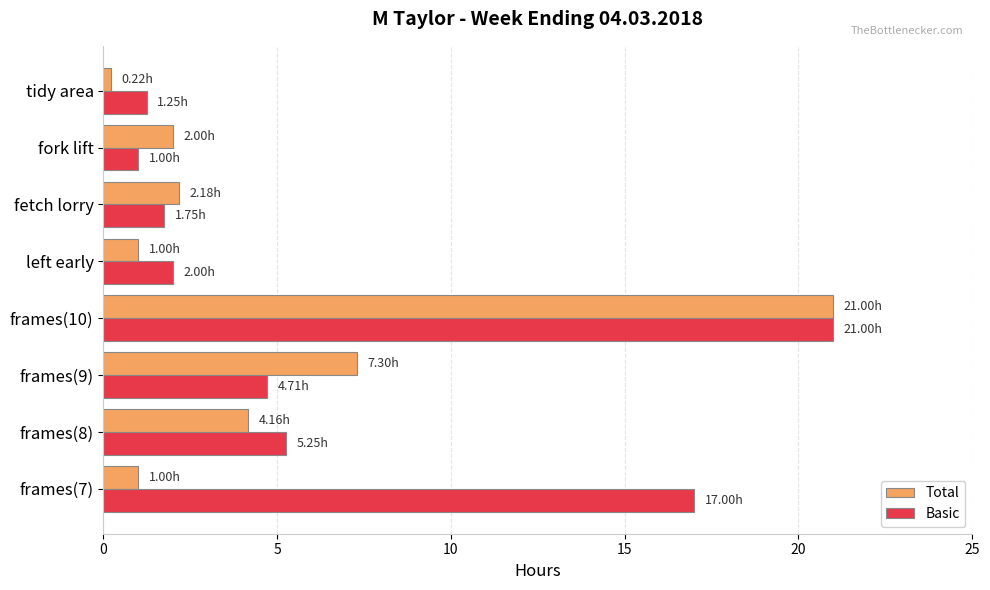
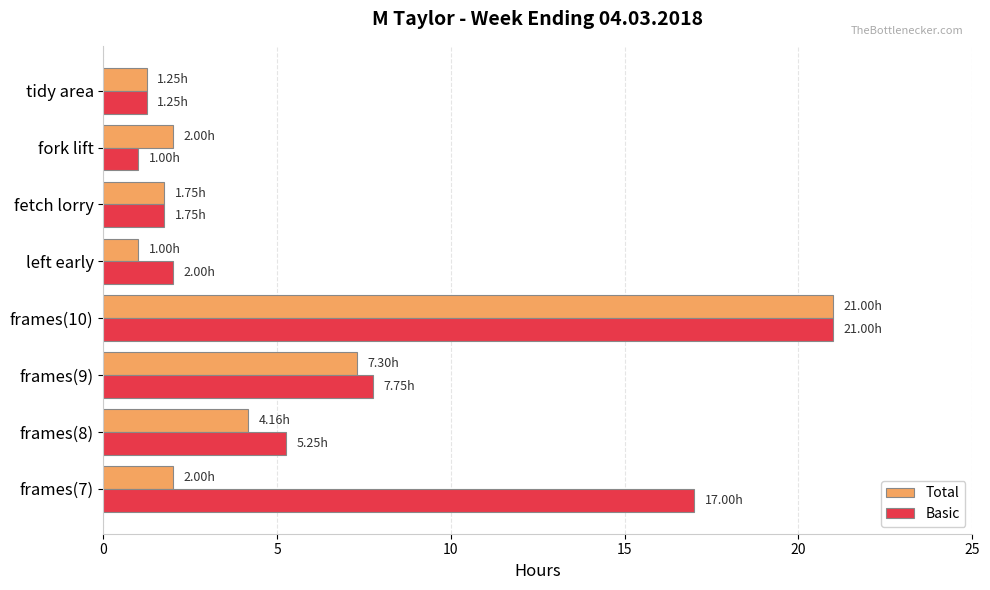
Total, tidy area: 0.22h -> 1.25h
Total, fetch lorry: 2.18h -> 1.75h
Basic, frames(9): 4.71h -> 7.75h
Total, frames(7): 1.00h -> 2.00h
